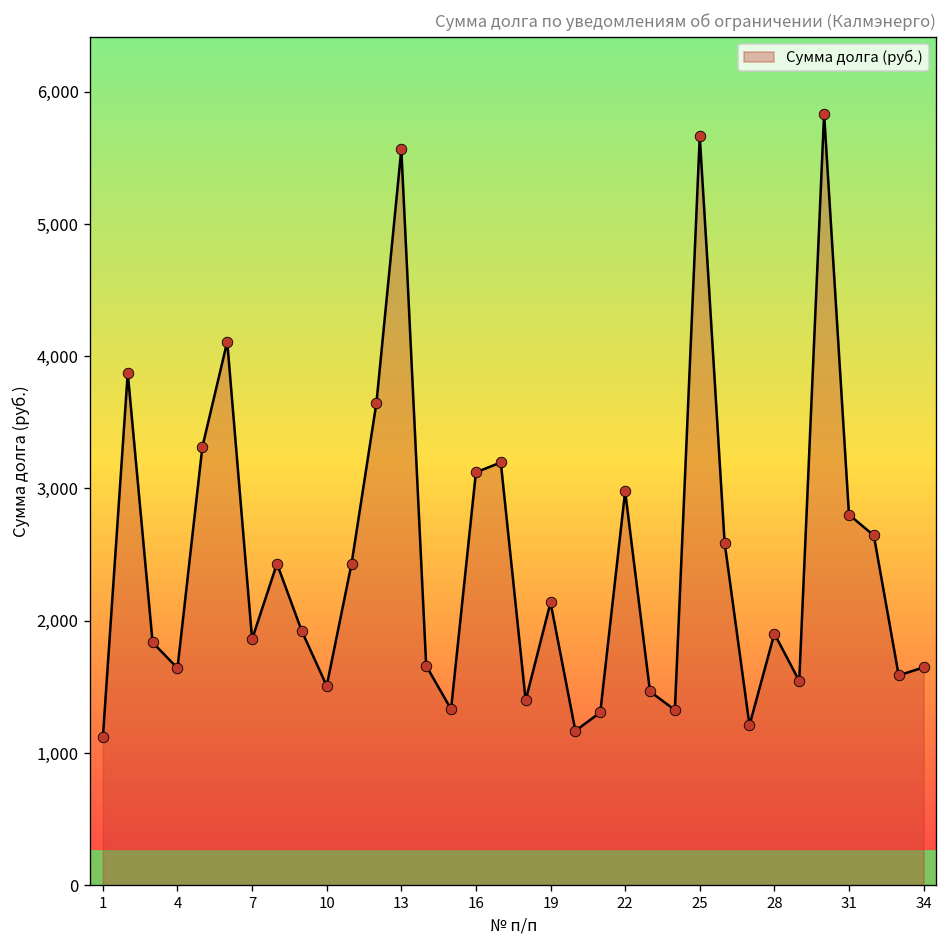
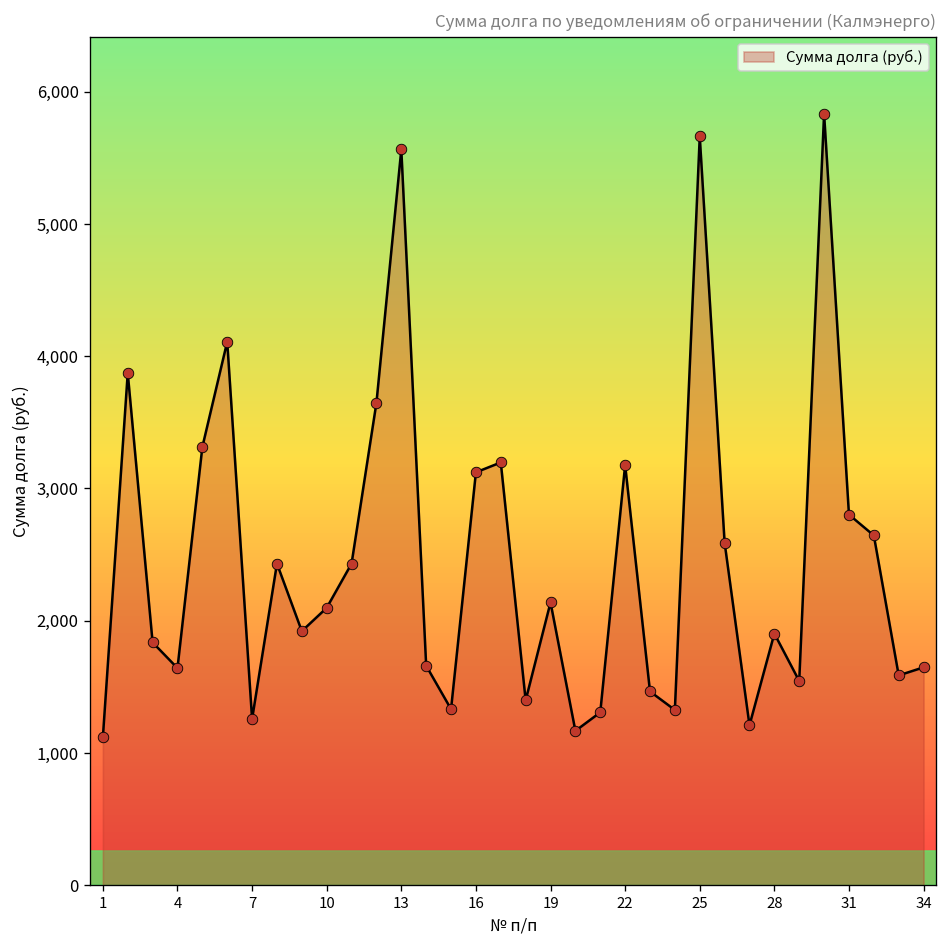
7: 1,860 -> 1,260
10: 1,510 -> 2,100
22: 2,980 -> 3,180
